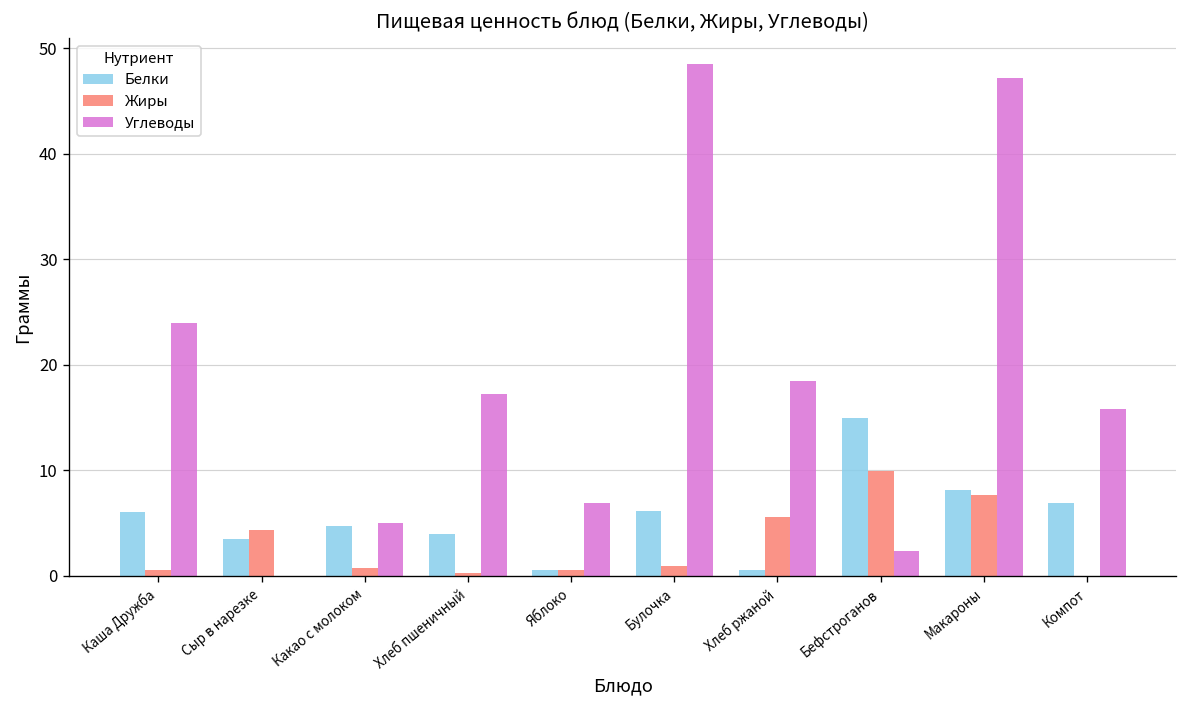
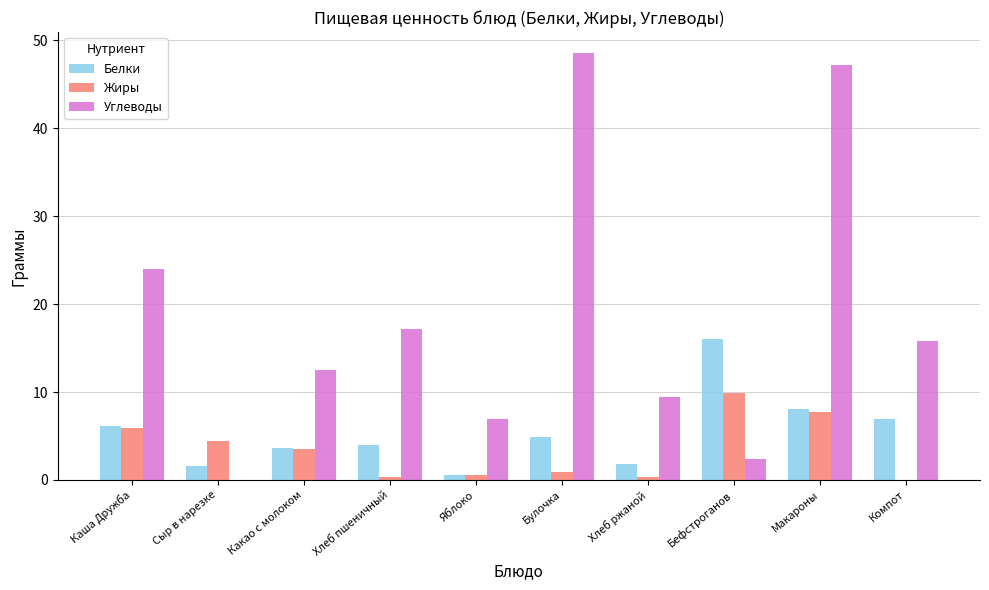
Жиры, Каша Дружба: 1 -> 6
Белки, Сыр в нарезке: 4 -> 2
Белки, Какао с молоком: 5 -> 4
Жиры, Какао с молоком: 1 -> 4
Углеводы, Какао с молоком: 5 -> 13
Белки, Булочка: 6 -> 5
Белки, Хлеб ржаной: 1 -> 2
Жиры, Хлеб ржаной: 6 -> 0
Углеводы, Хлеб ржаной: 19 -> 9
Белки, Бефстроганов: 15 -> 16
